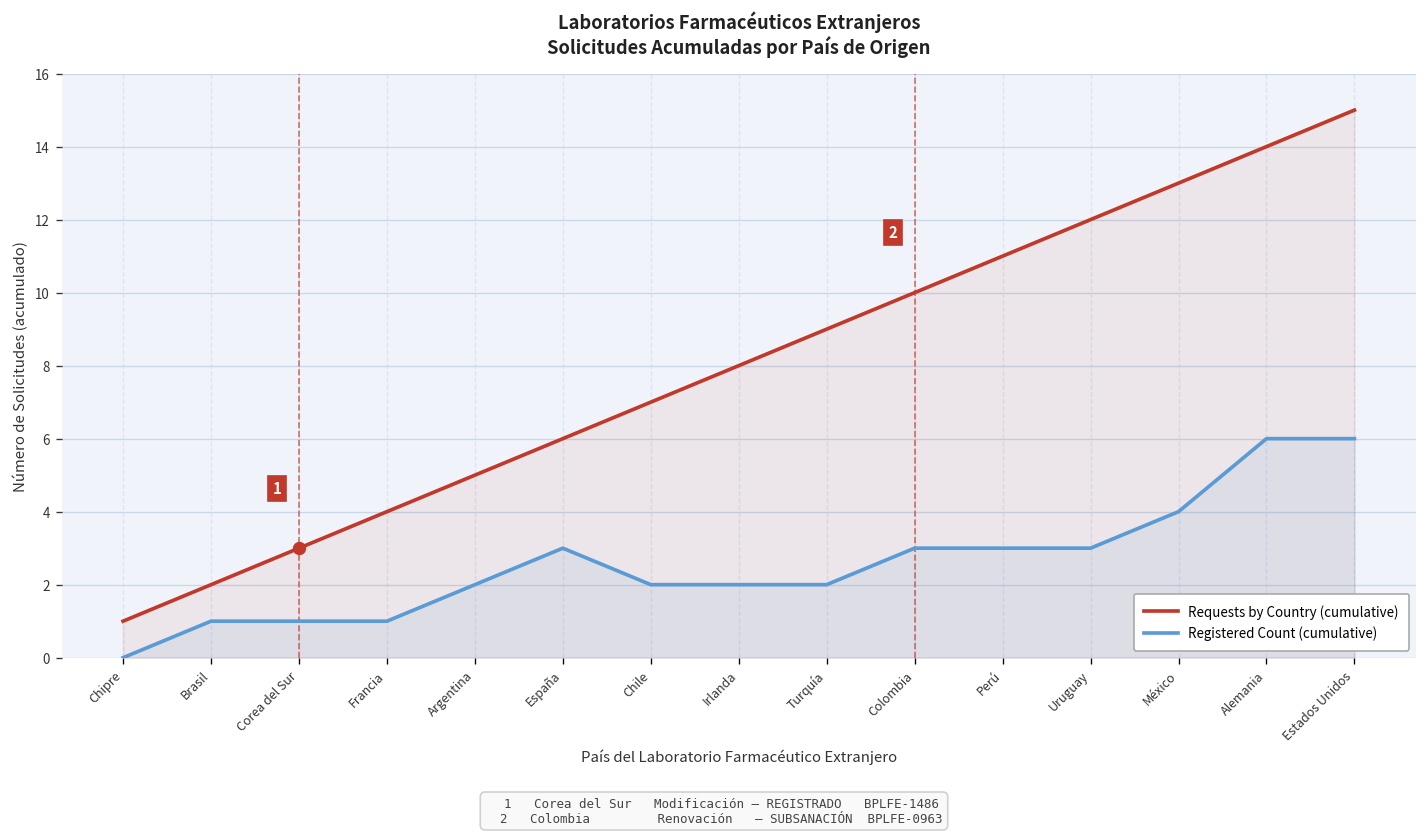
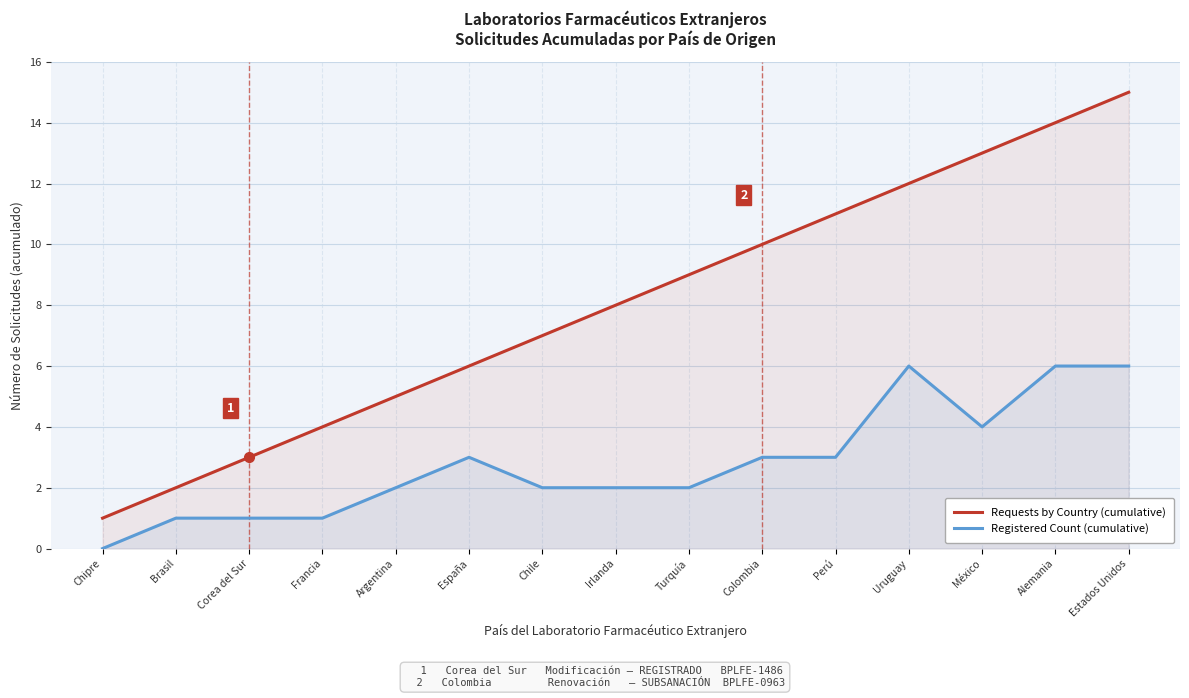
Registered Count (cumulative), Uruguay: 3 -> 6
